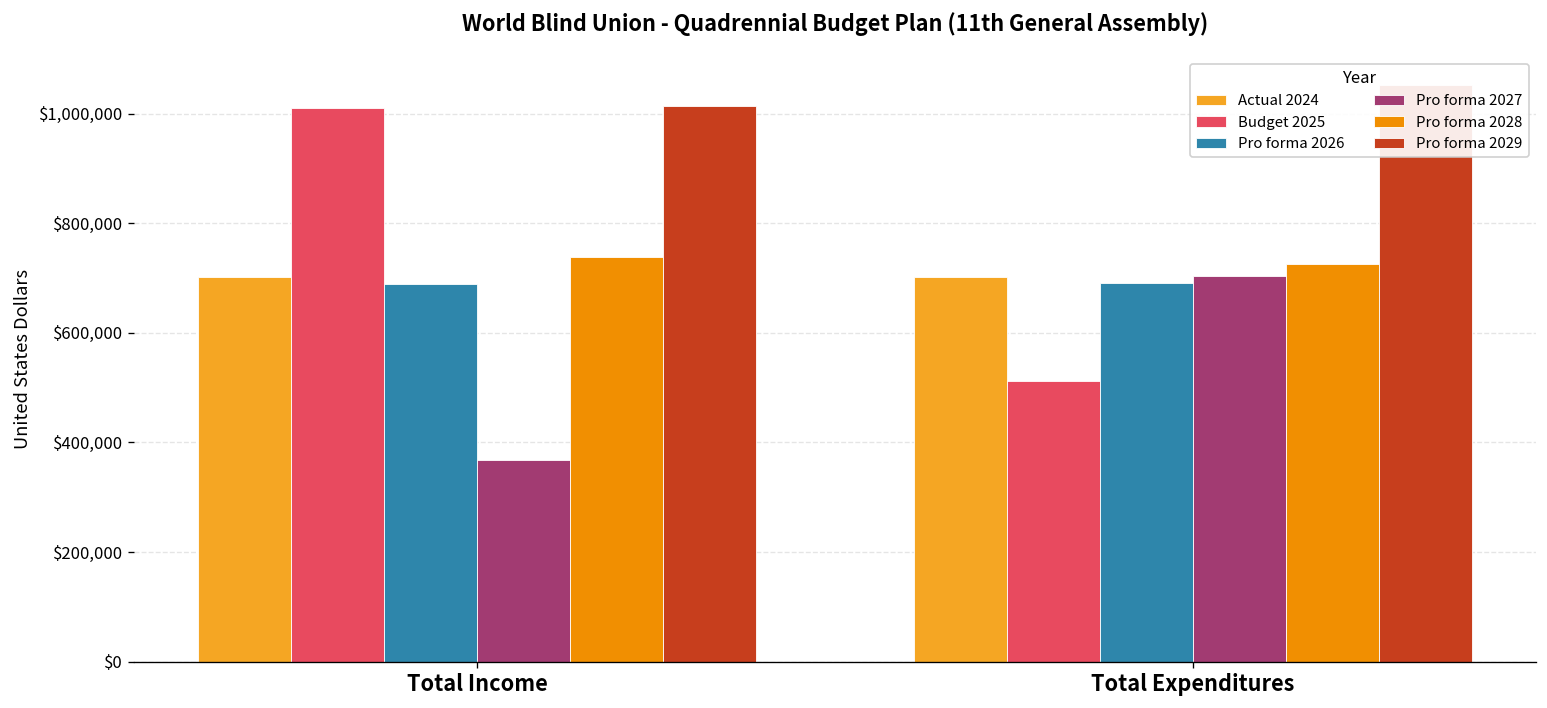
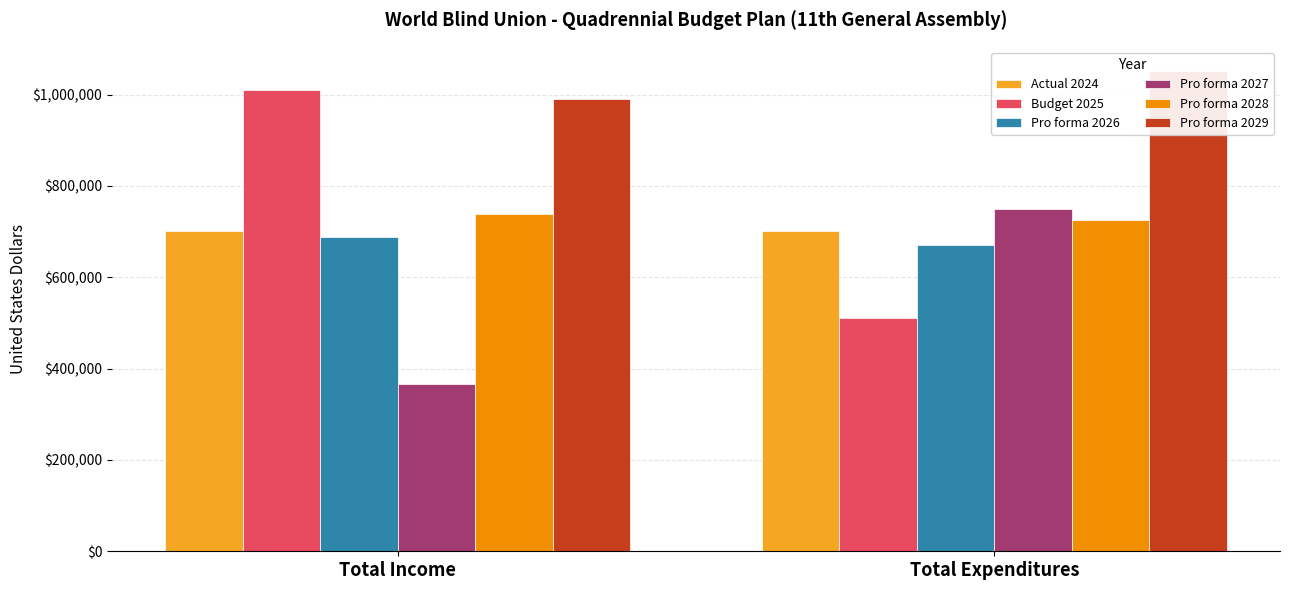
Pro forma 2029, Total Income: $1,010,000 -> $990,000
Pro forma 2026, Total Expenditures: $690,000 -> $670,000
Pro forma 2027, Total Expenditures: $700,000 -> $750,000
